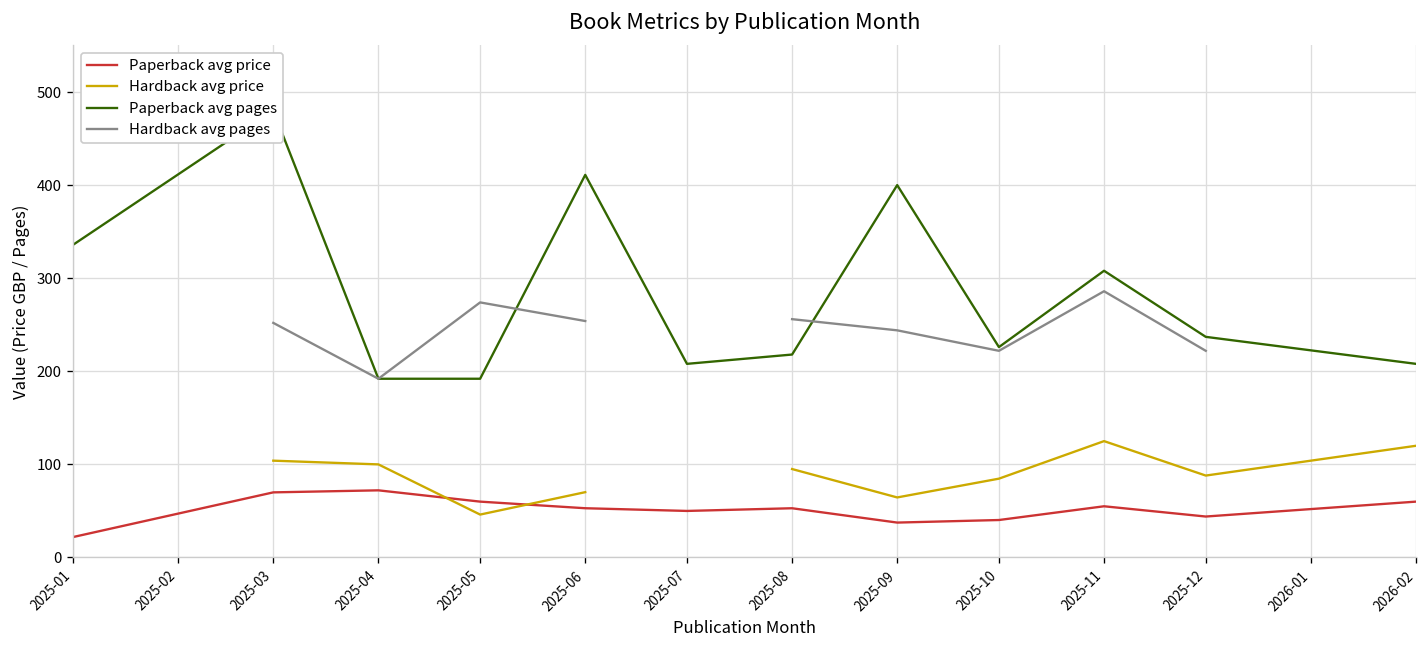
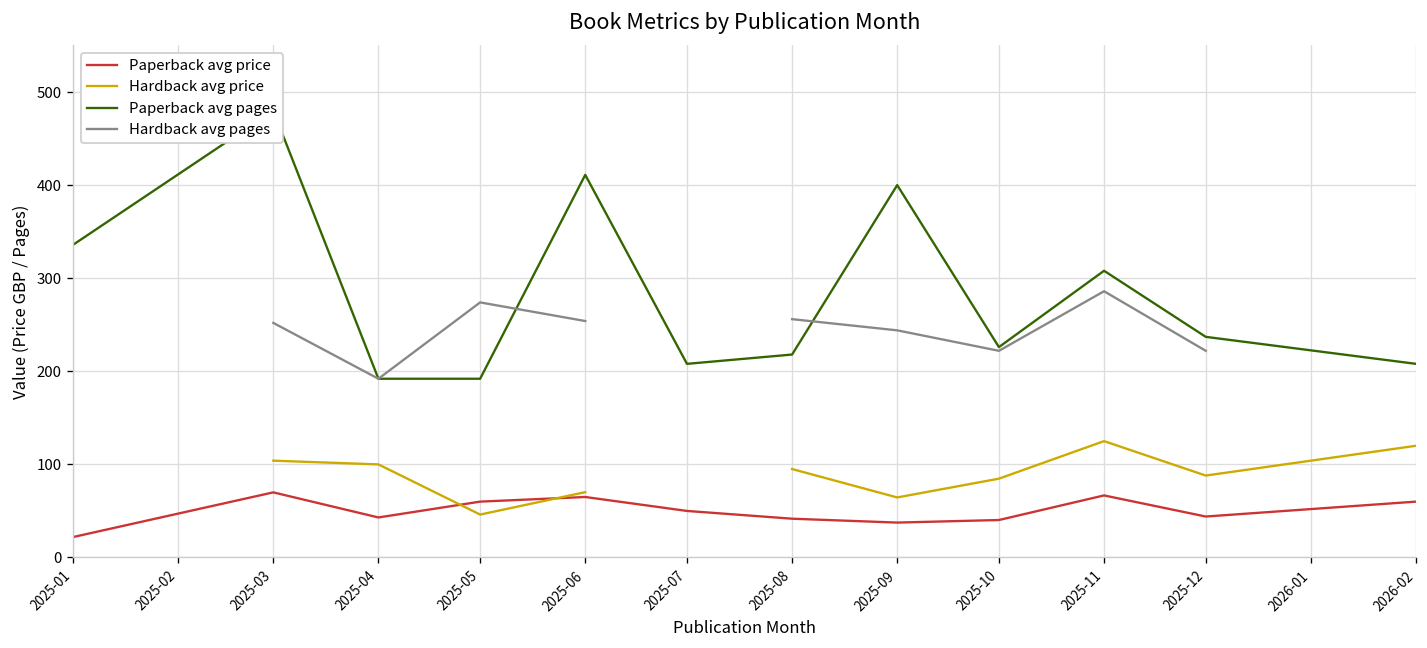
Paperback avg price, 2025-04: 70 -> 40
Paperback avg price, 2025-06: 50 -> 60
Paperback avg price, 2025-08: 50 -> 40
Paperback avg price, 2025-11: 60 -> 70
